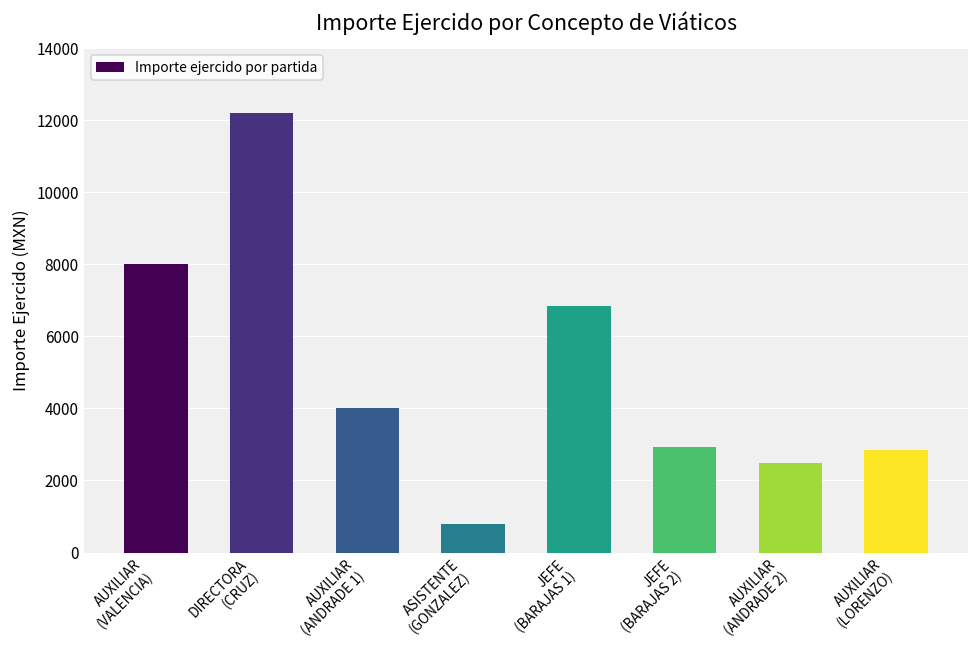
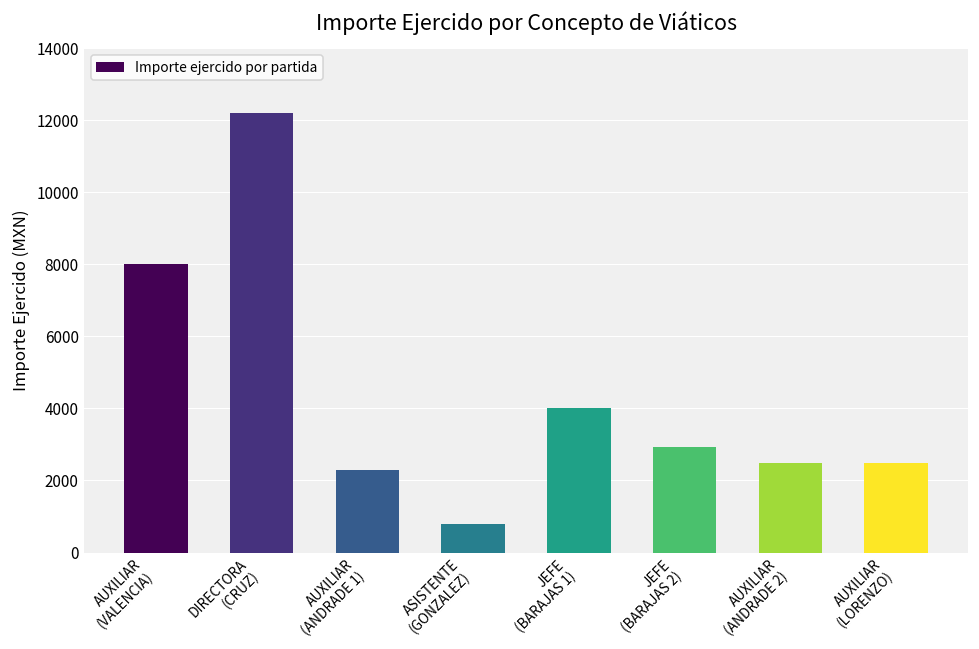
AUXILIAR (ANDRADE 1): 4000 -> 2300
JEFE (BARAJAS 1): 6900 -> 4000
AUXILIAR (LORENZO): 2800 -> 2500
